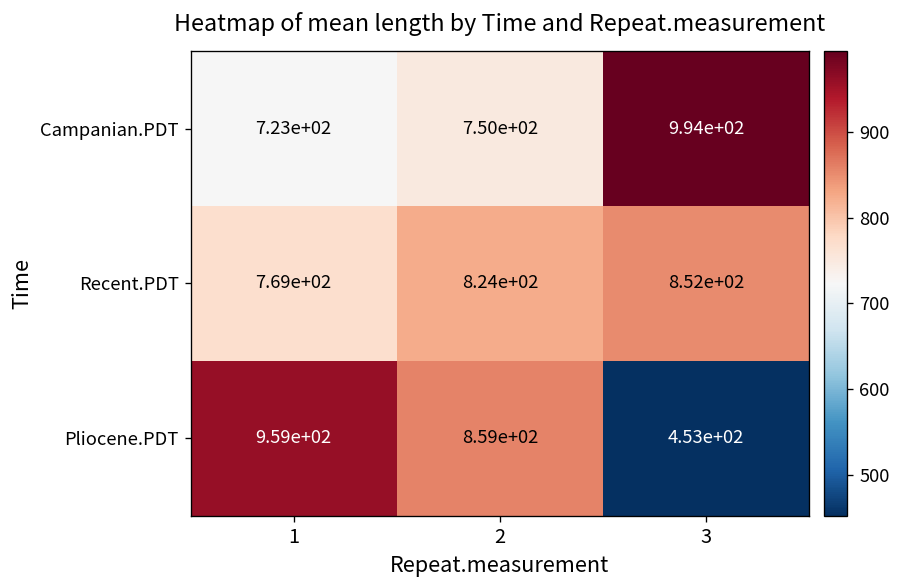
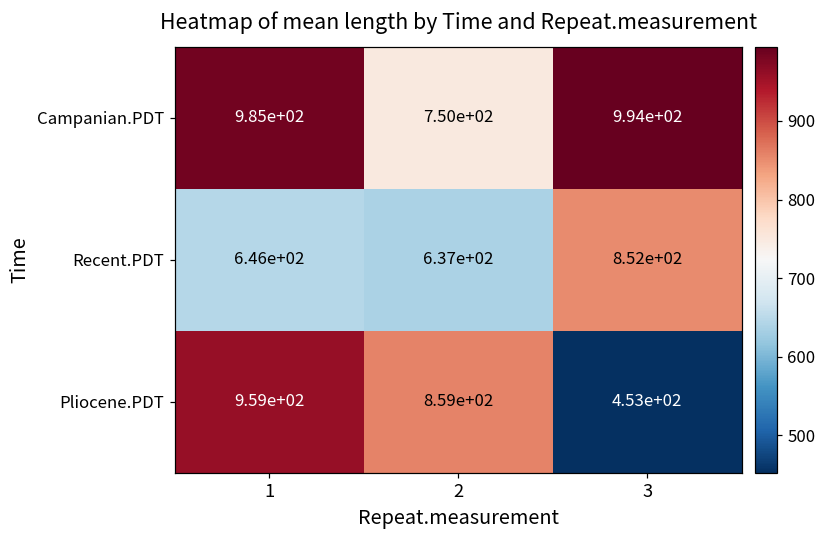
Campanian.PDT, 1: 7.23e+02 -> 9.85e+02
Recent.PDT, 1: 7.69e+02 -> 6.46e+02
Recent.PDT, 2: 8.24e+02 -> 6.37e+02
